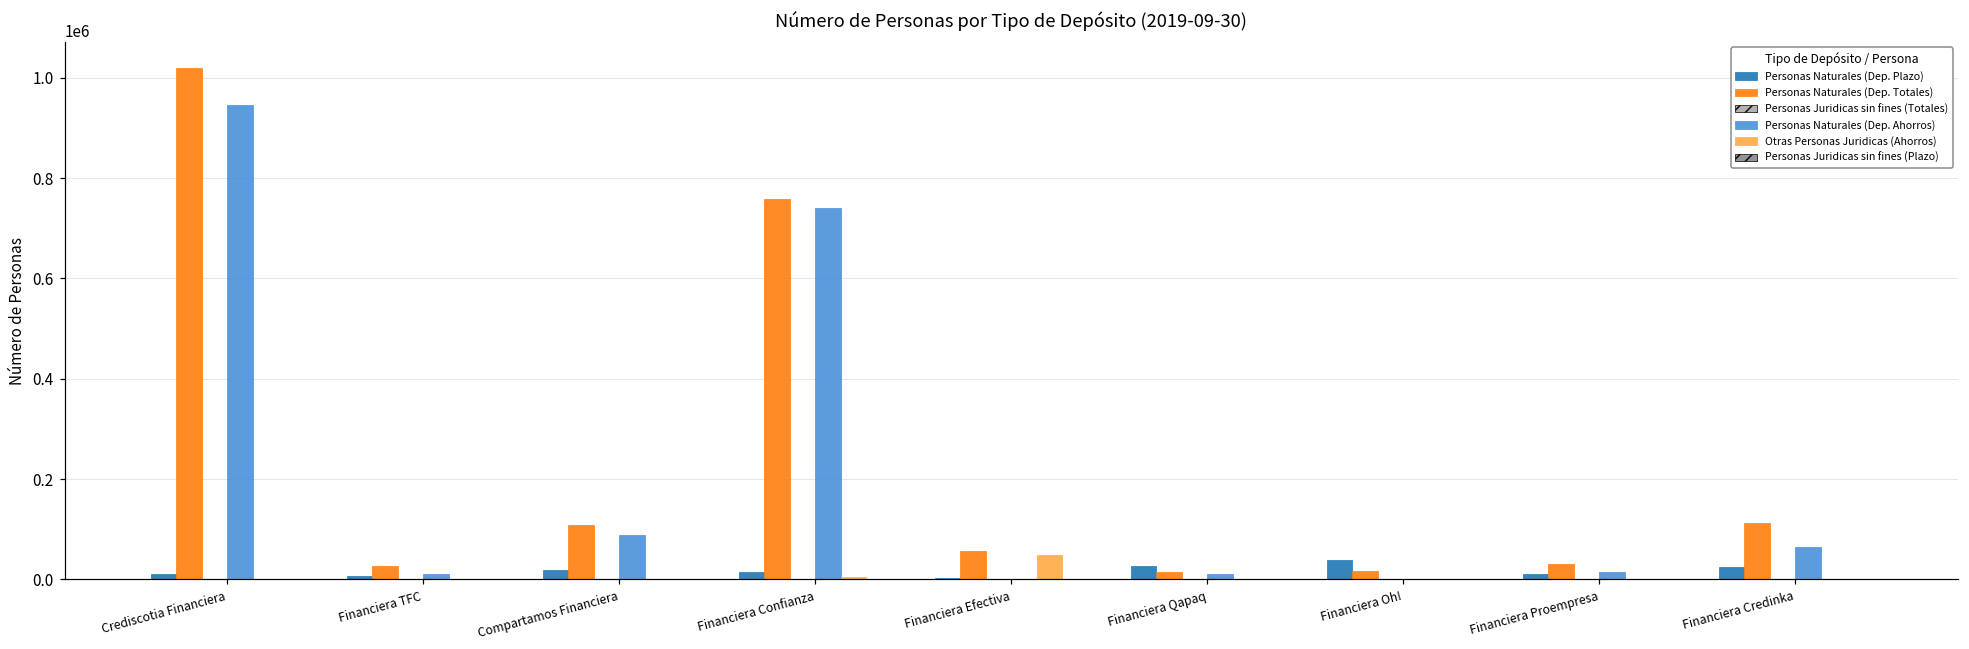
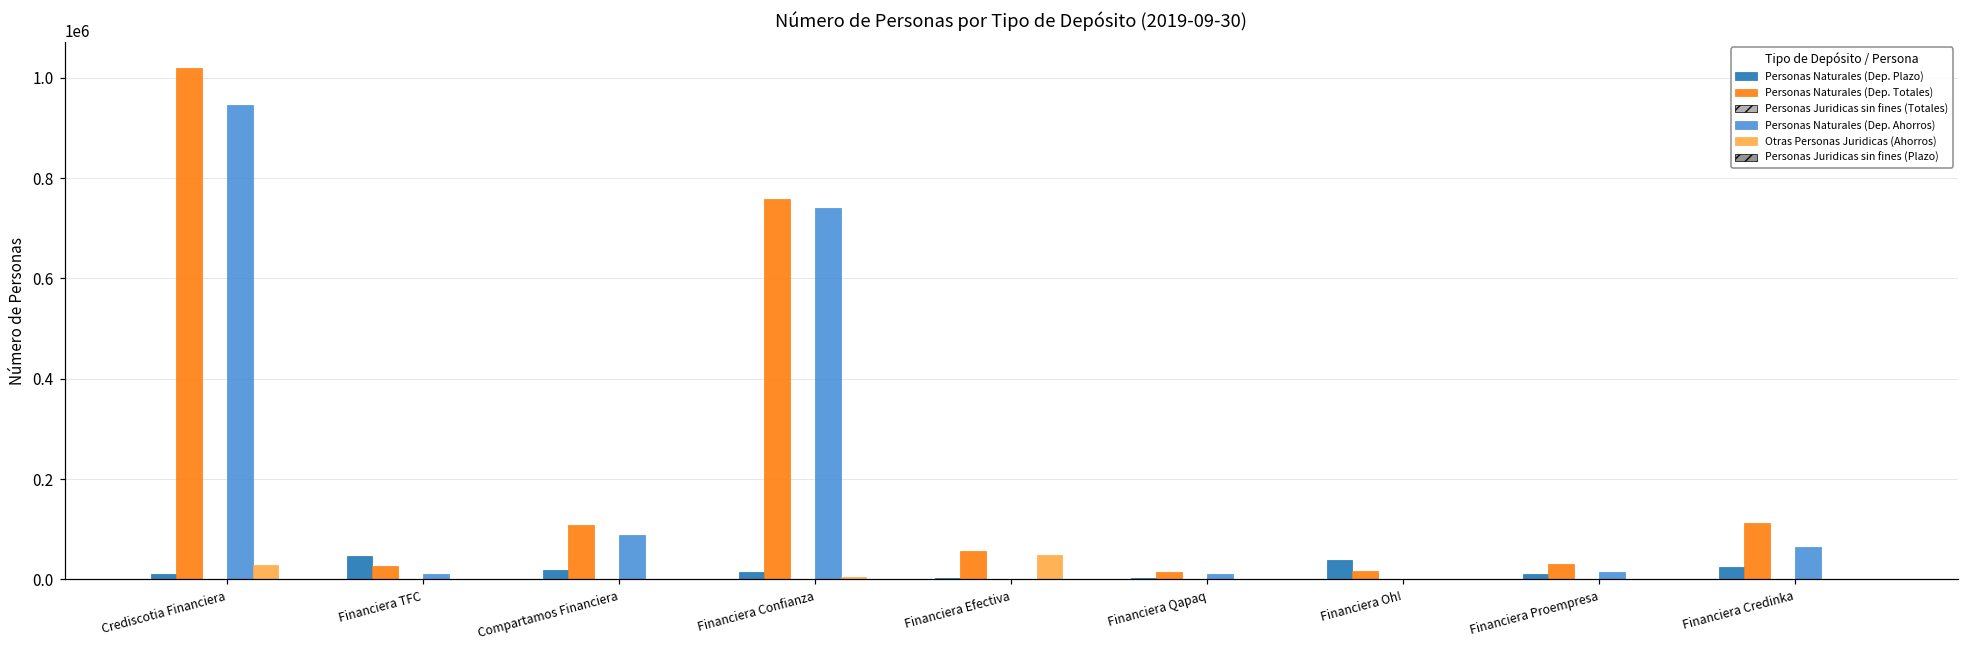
Otras Personas Juridicas (Ahorros), Crediscotia Financiera: 0 -> 30000
Personas Naturales (Dep. Plazo), Financiera TFC: 10000 -> 50000
Personas Naturales (Dep. Plazo), Financiera Qapaq: 30000 -> 0
